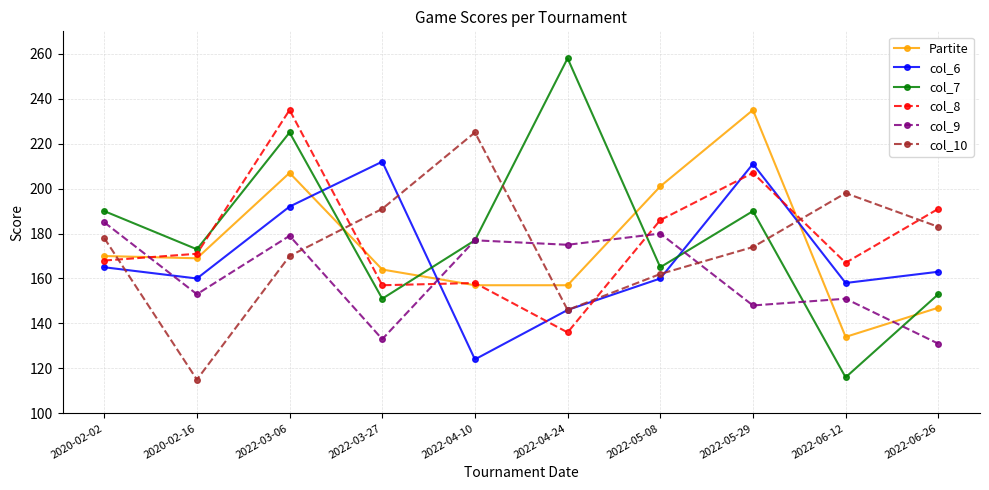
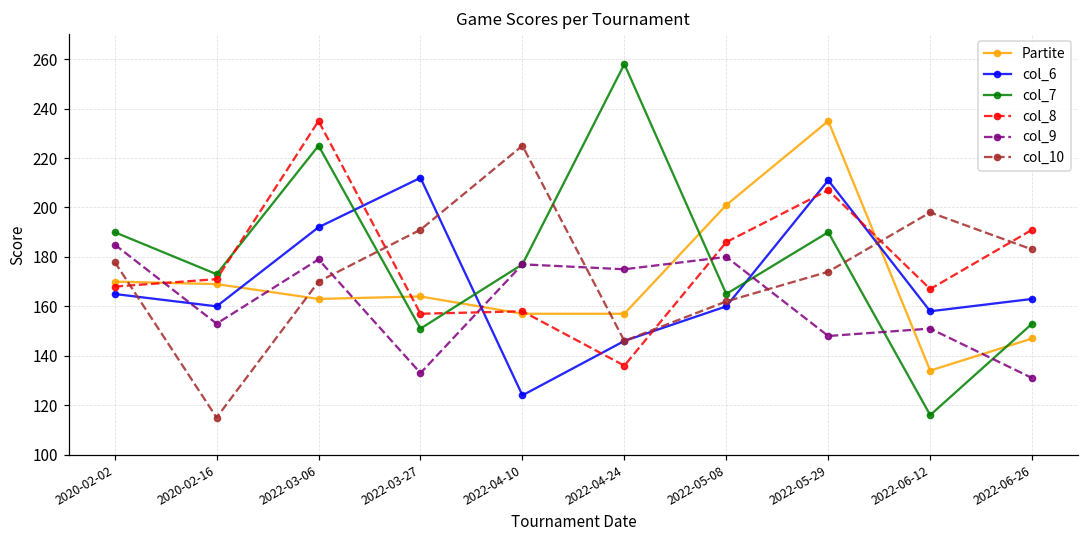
Partite, 2022-03-06: 207 -> 163
